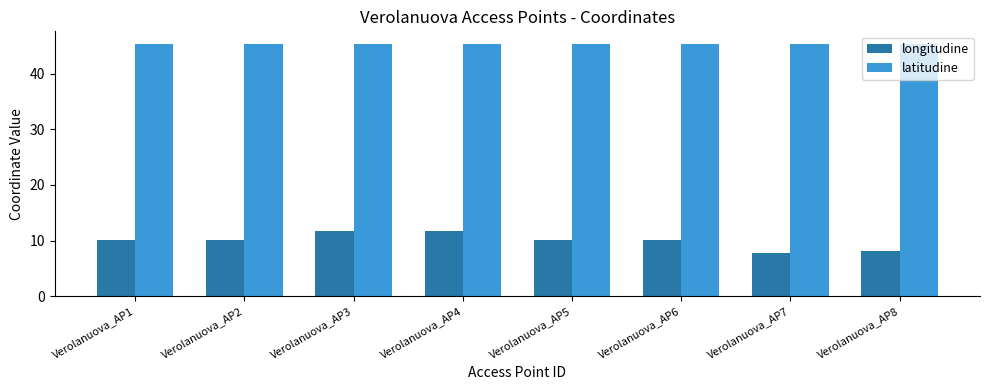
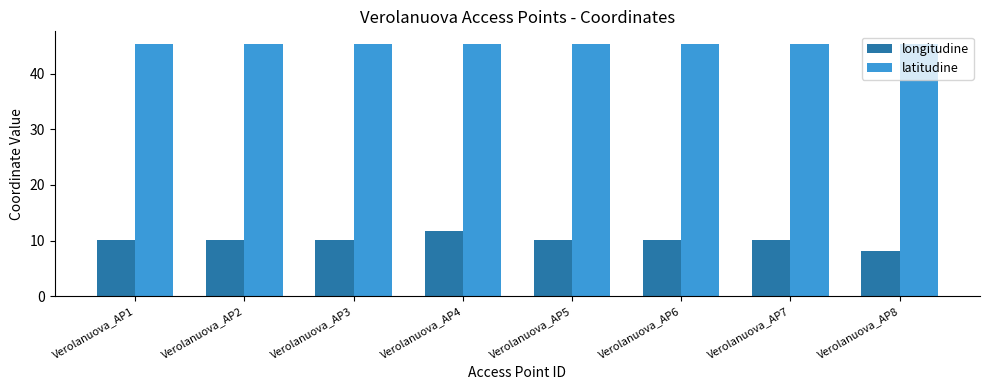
longitudine, Verolanuova_AP3: 12 -> 10
longitudine, Verolanuova_AP7: 8 -> 10
